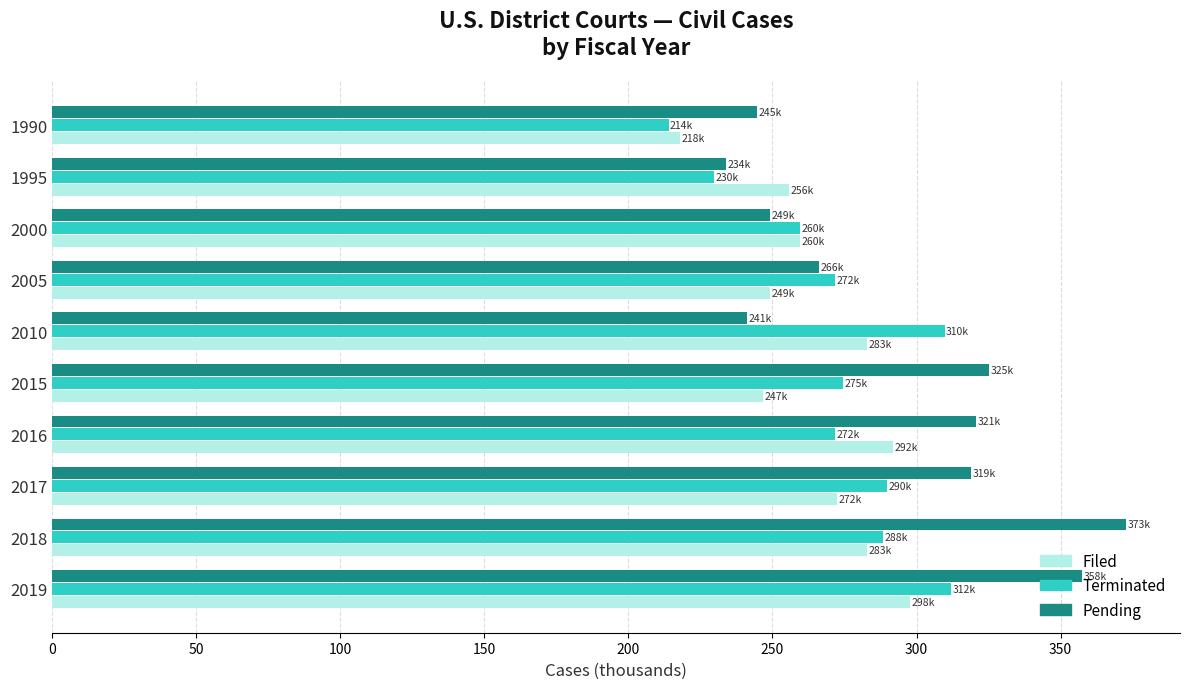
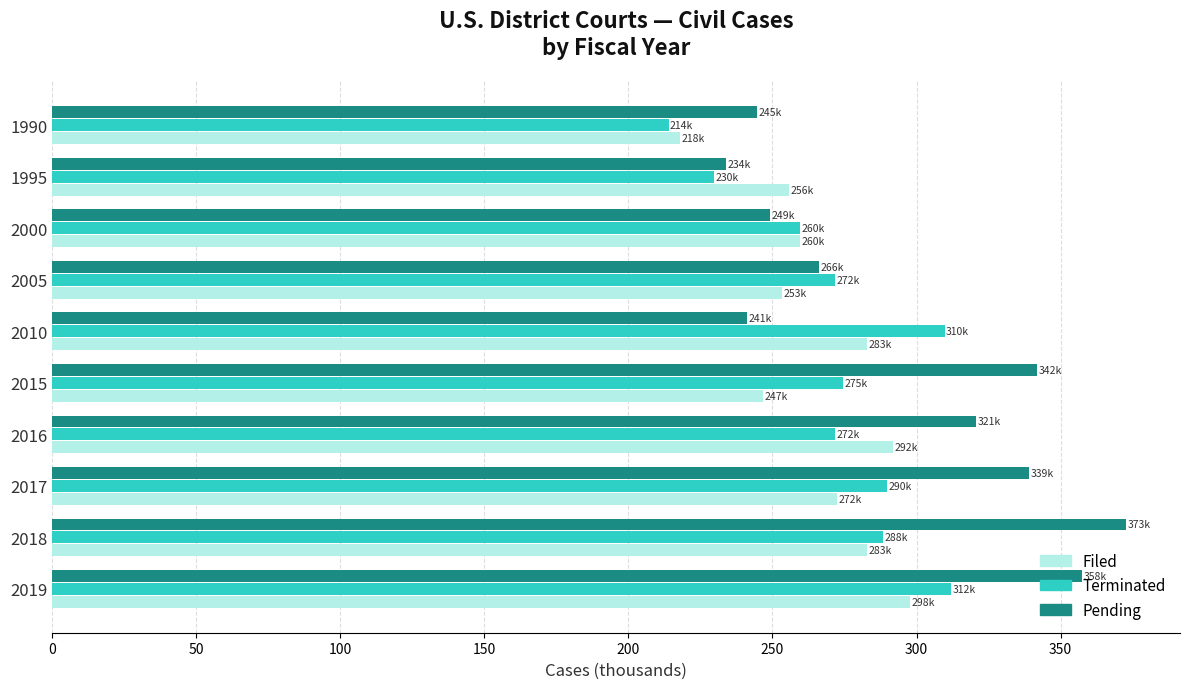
Filed, 2005: 249k -> 253k
Pending, 2015: 325k -> 342k
Pending, 2017: 319k -> 339k
